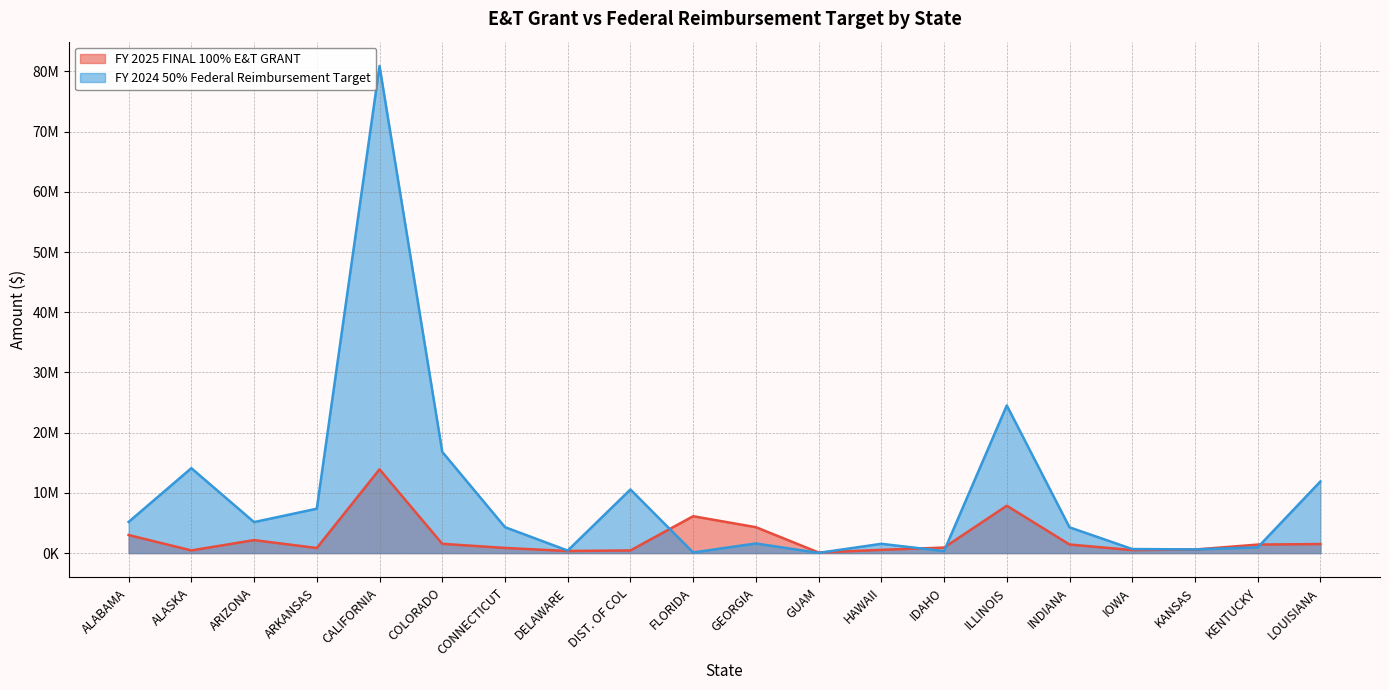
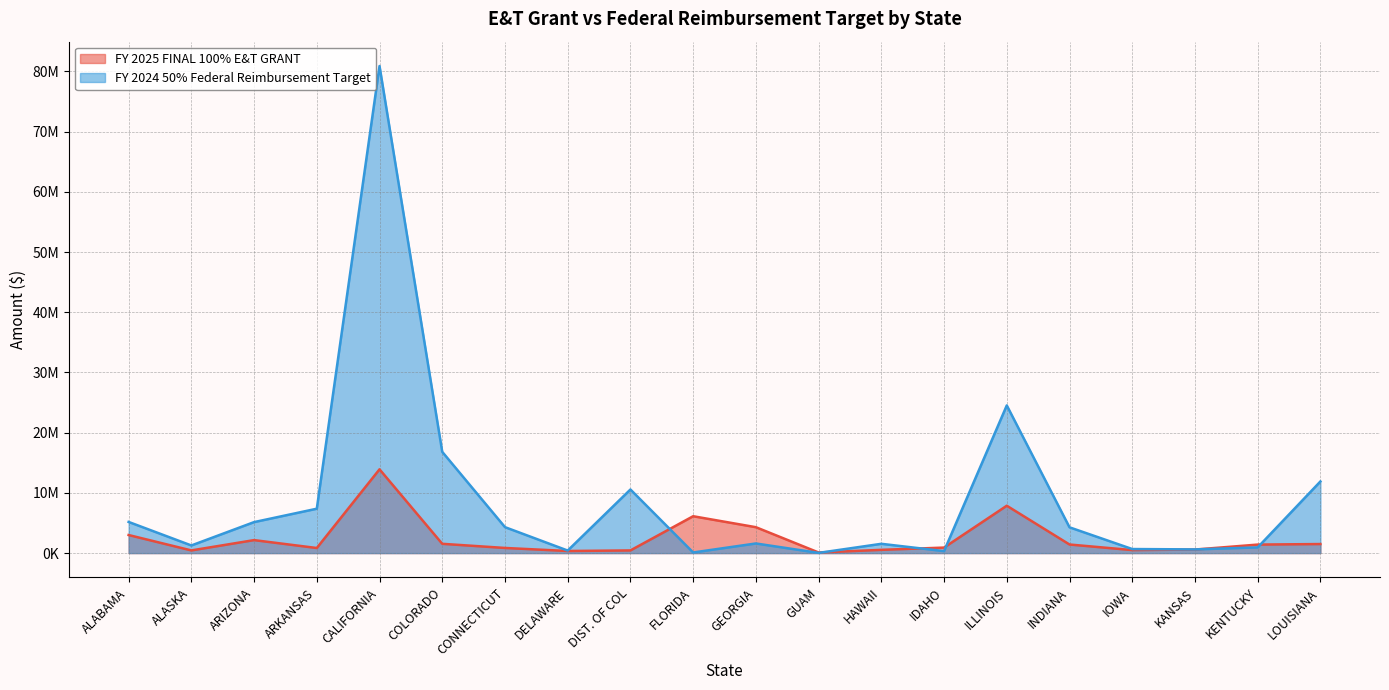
FY 2024 50% Federal Reimbursement Target, ALASKA: 14000000 -> 1000000
